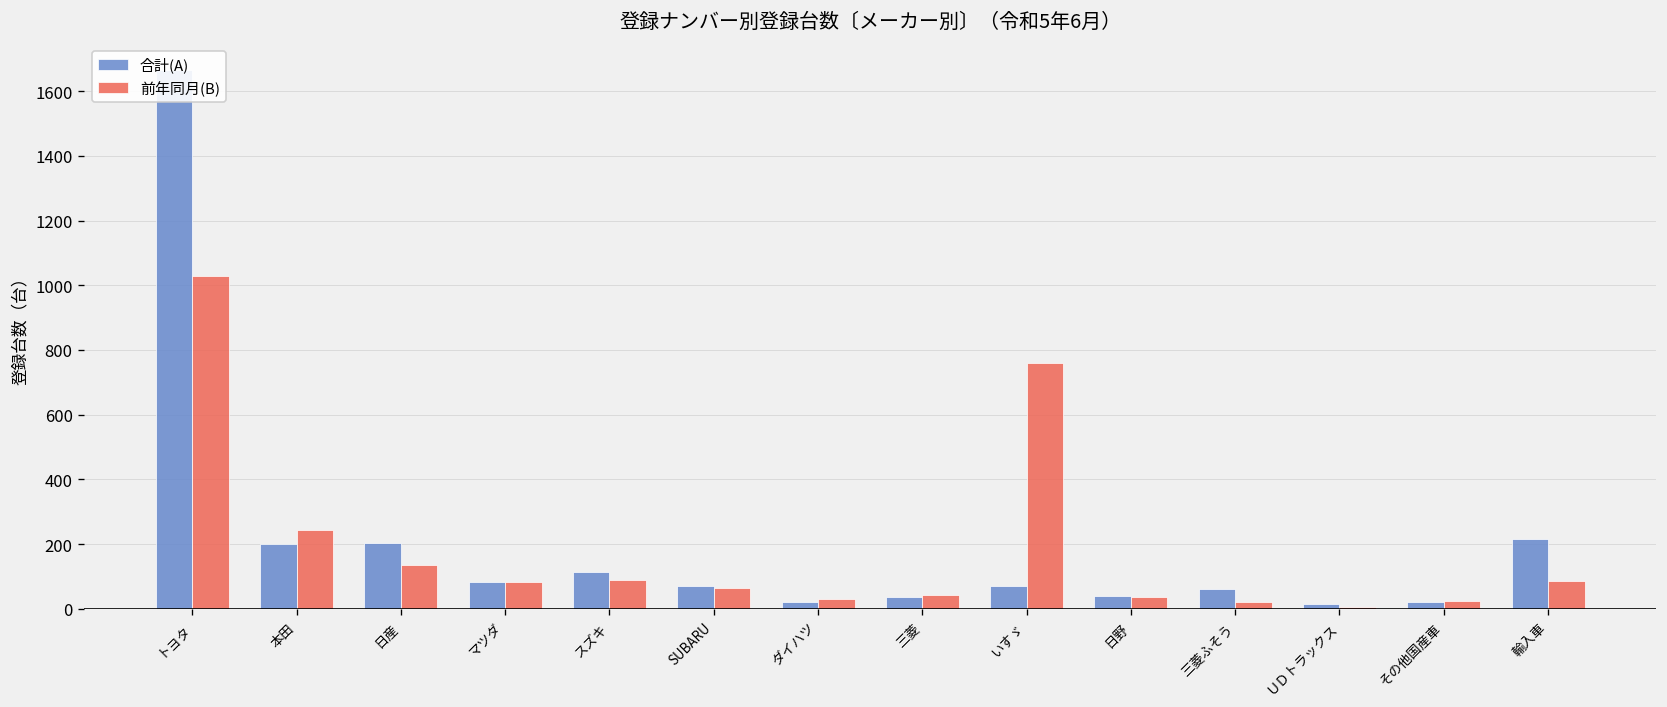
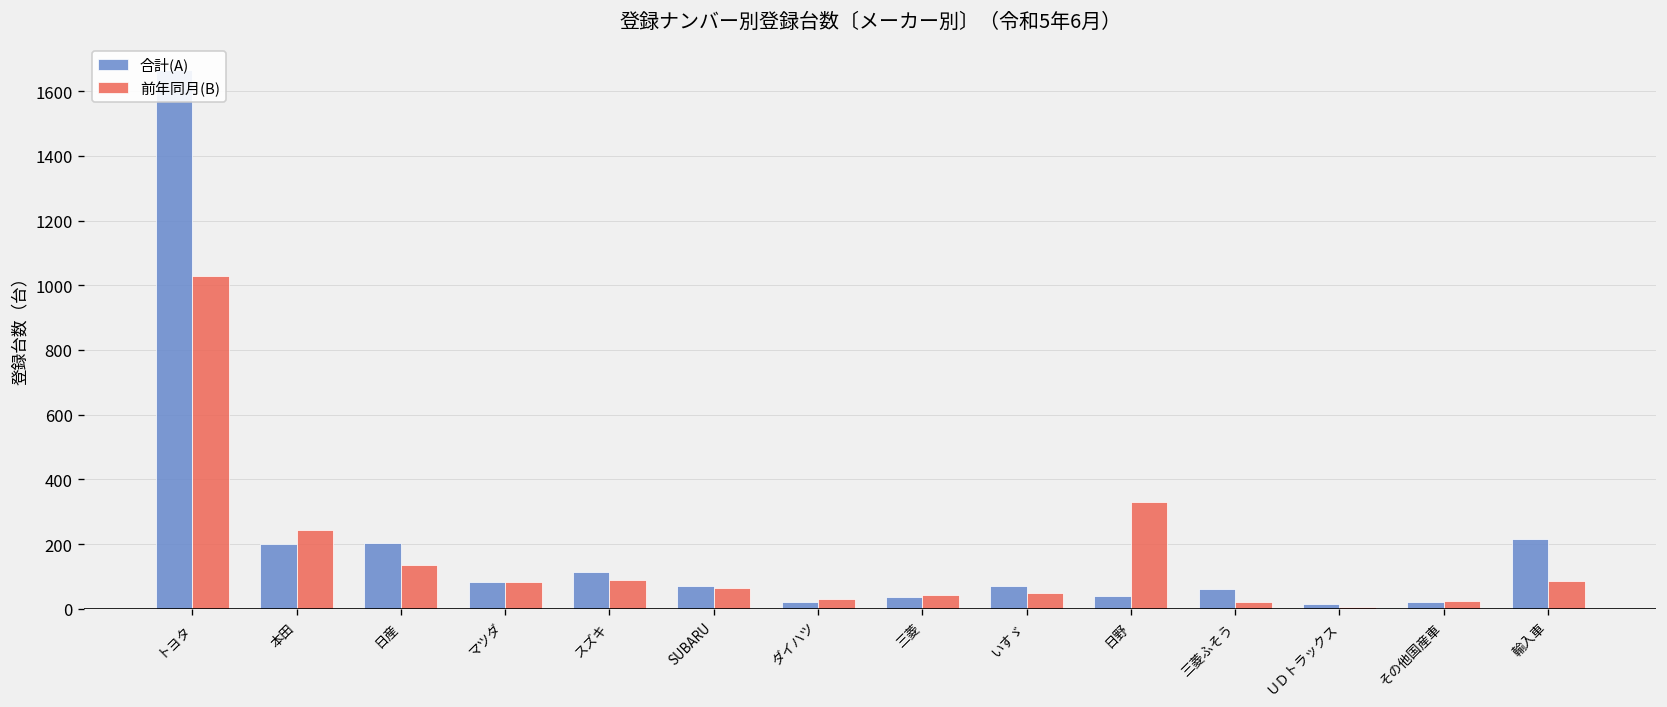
前年同月(B), いすゞ: 760 -> 50
前年同月(B), 日野: 40 -> 330
